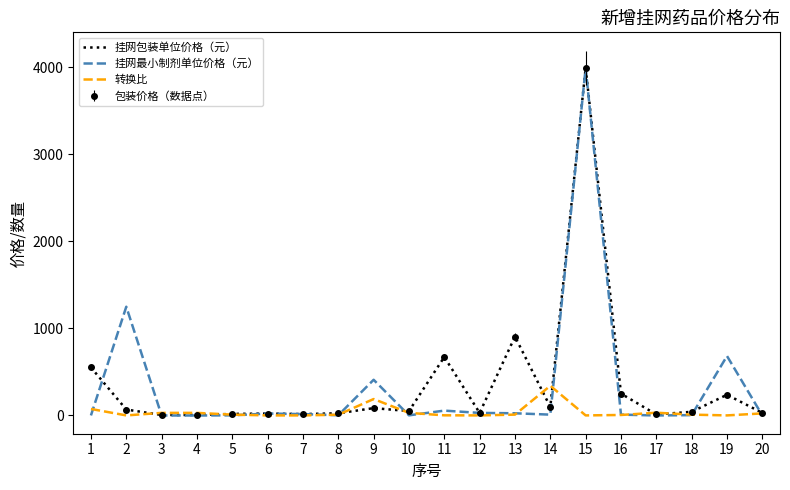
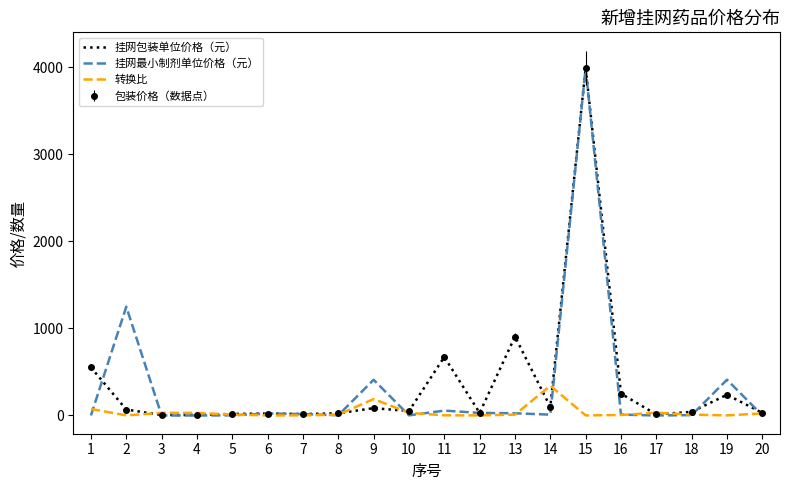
挂网最小制剂单位价格（元）, 19: 700 -> 400
